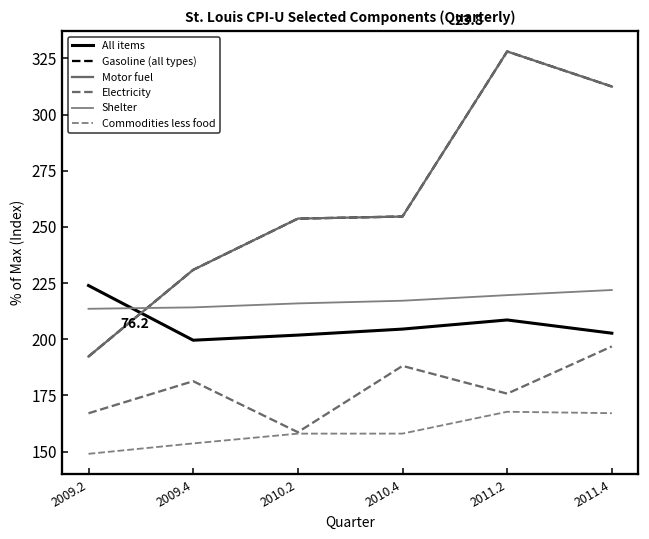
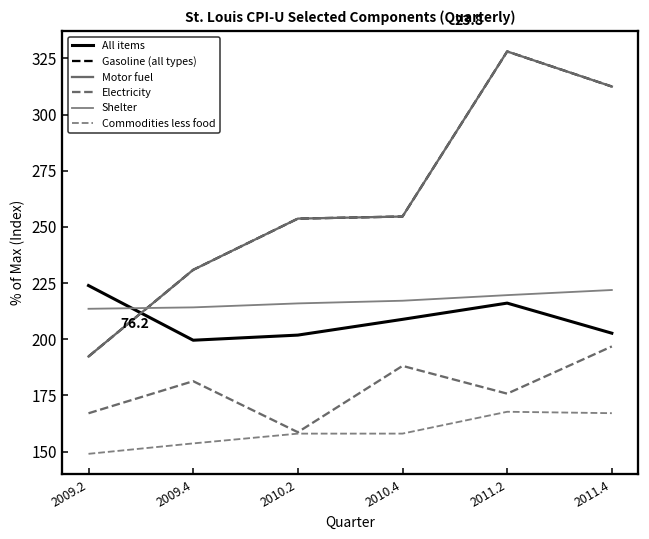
All items, 2010.4: 205 -> 209
All items, 2011.2: 209 -> 216
